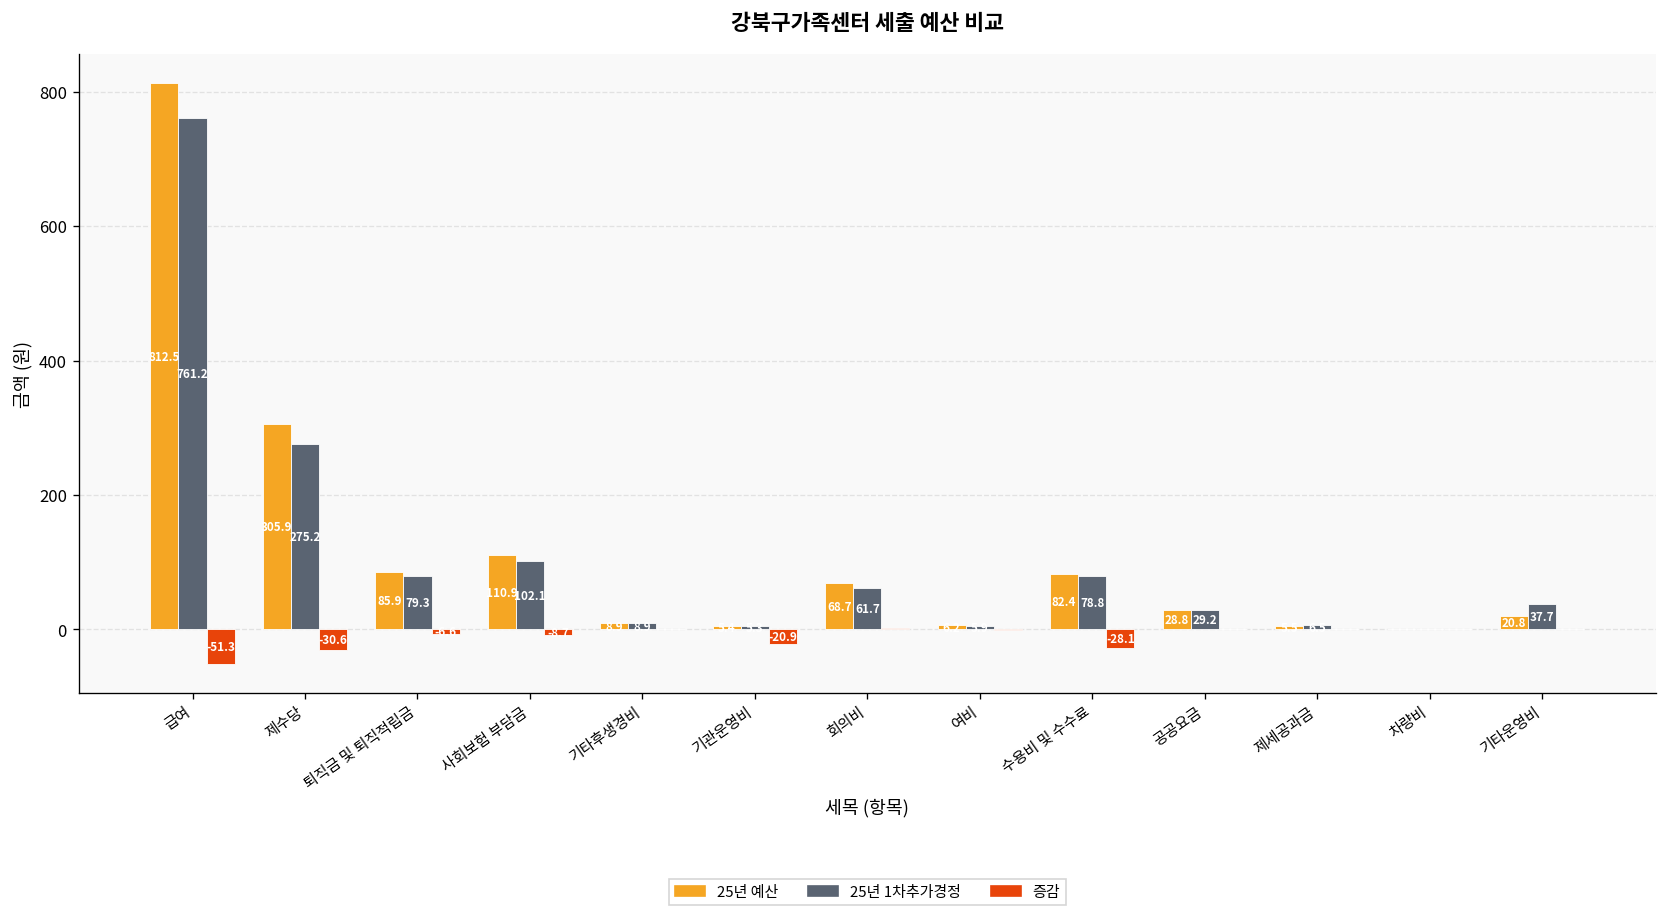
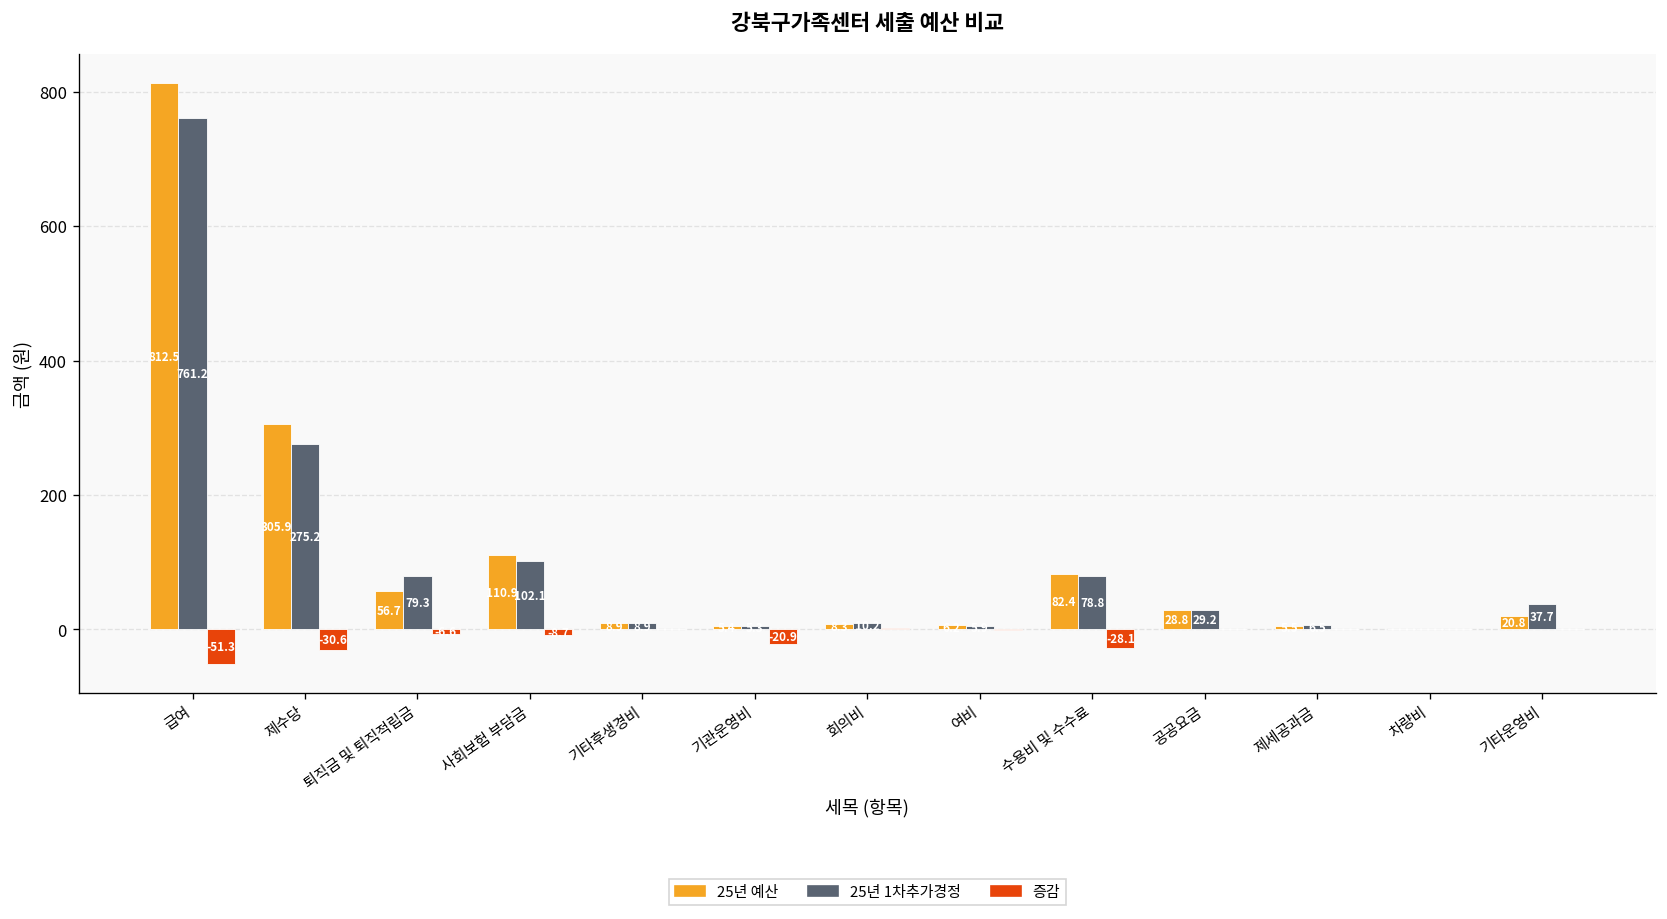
25년 예산, 퇴직금 및 퇴직적립금: 85.9 -> 56.7
25년 예산, 회의비: 70 -> 10
25년 1차추가경정, 회의비: 60 -> 10
